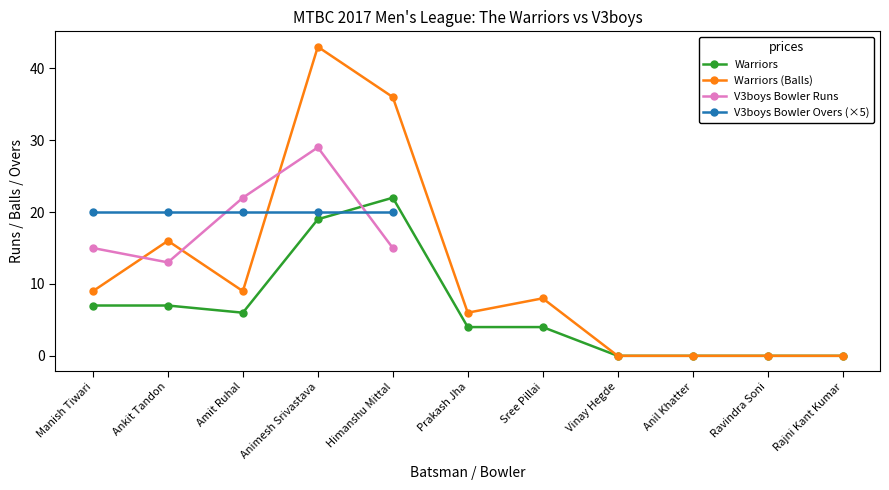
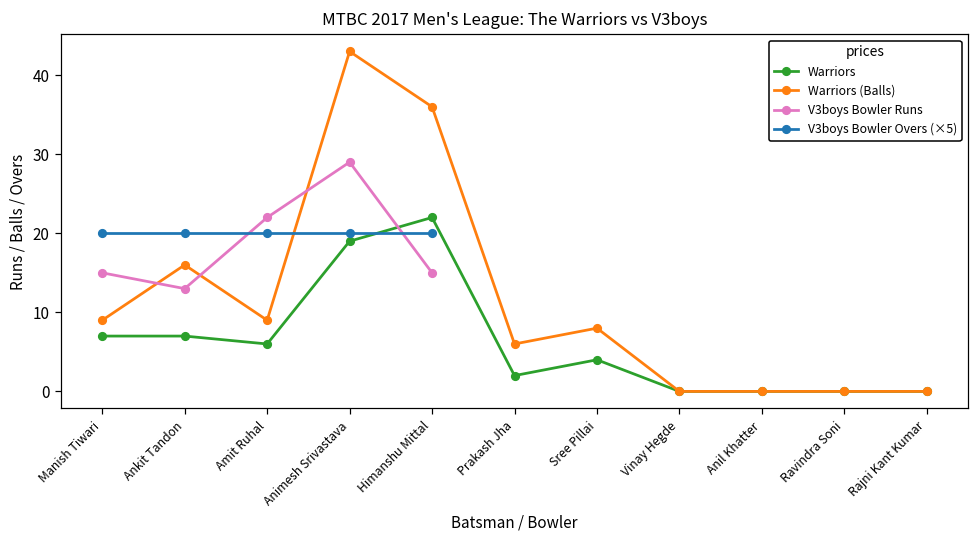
Warriors, Prakash Jha: 4 -> 2
